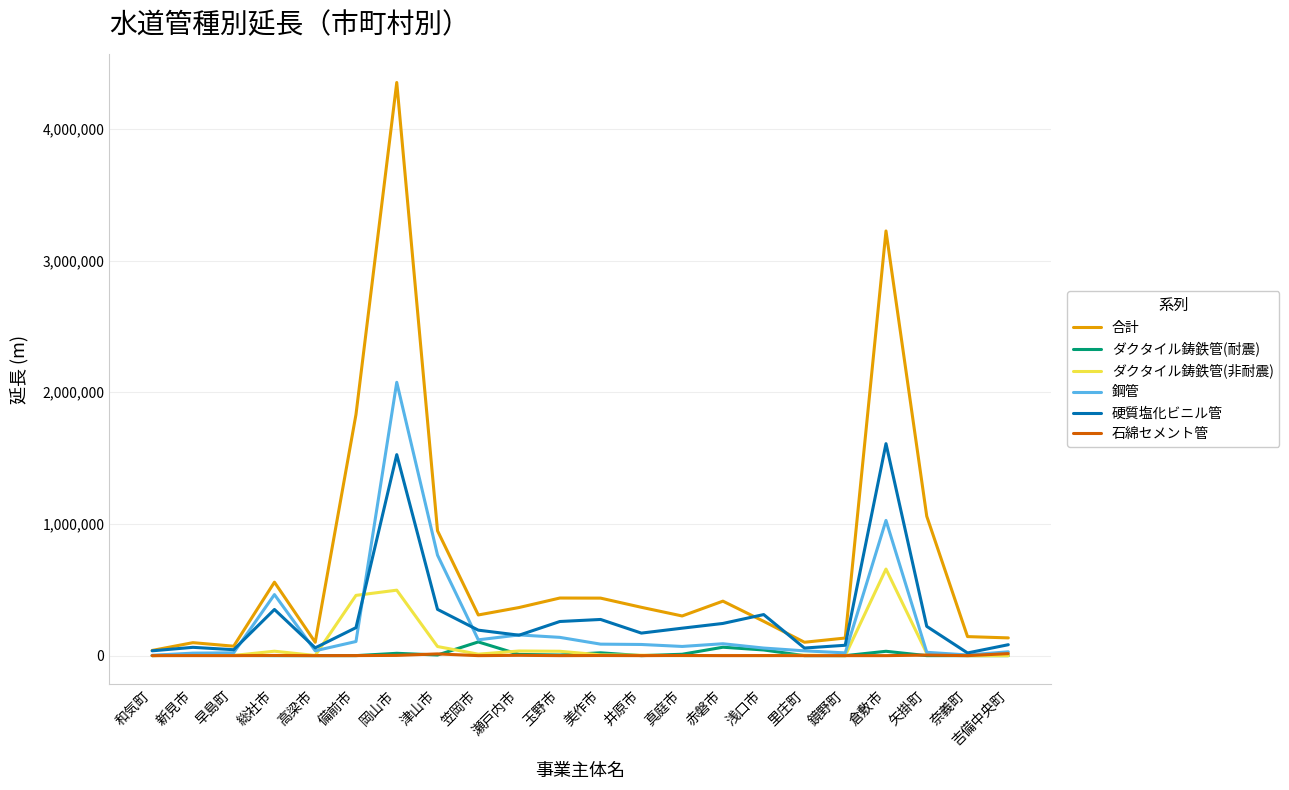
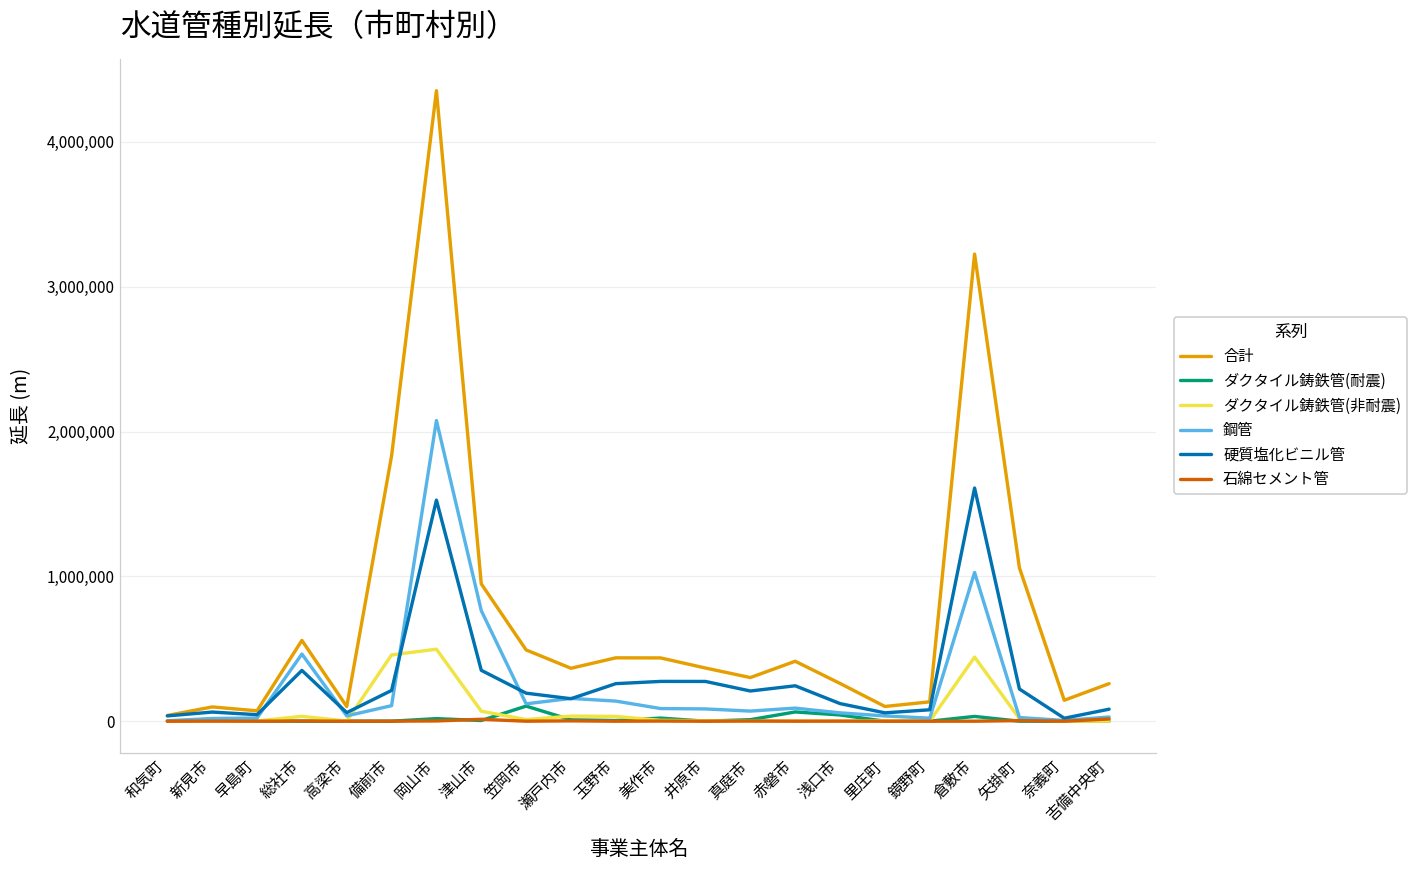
合計, 笠岡市: 310,000 -> 490,000
硬質塩化ビニル管, 井原市: 170,000 -> 270,000
硬質塩化ビニル管, 浅口市: 310,000 -> 120,000
ダクタイル鋳鉄管(非耐震), 倉敷市: 660,000 -> 440,000
合計, 吉備中央町: 130,000 -> 260,000
